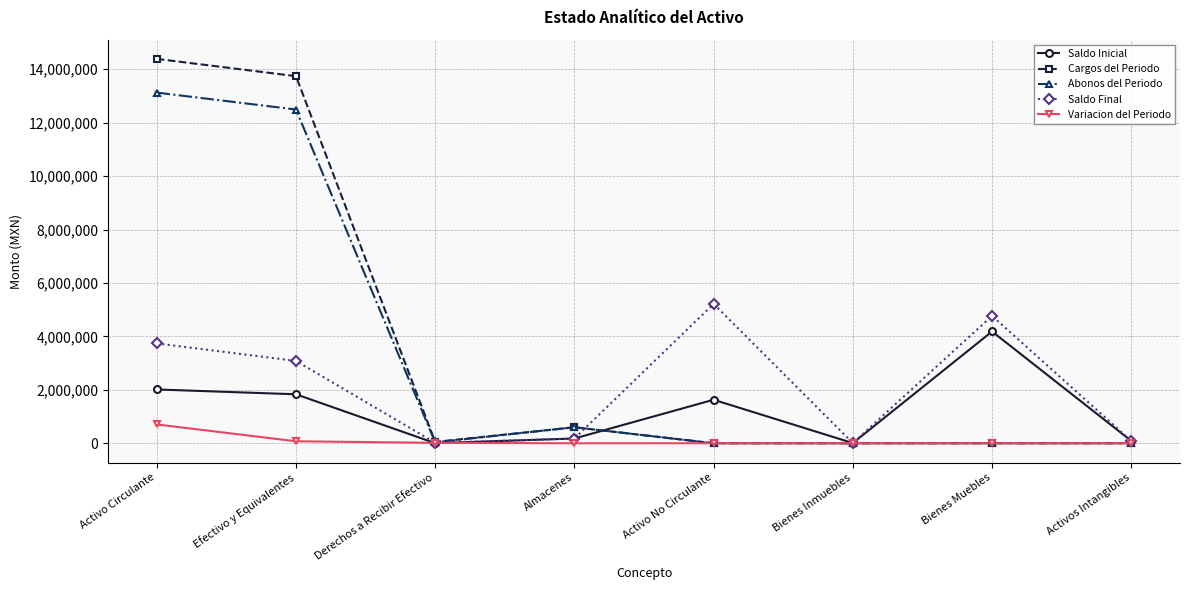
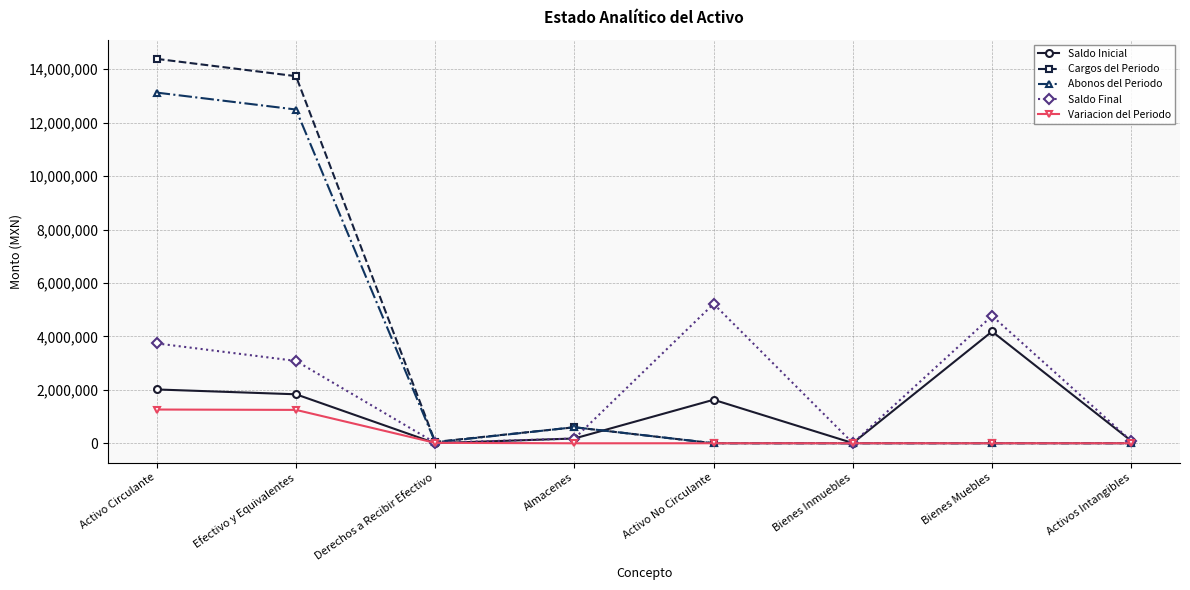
Variacion del Periodo, Activo Circulante: 700,000 -> 1,300,000
Variacion del Periodo, Efectivo y Equivalentes: 100,000 -> 1,200,000
